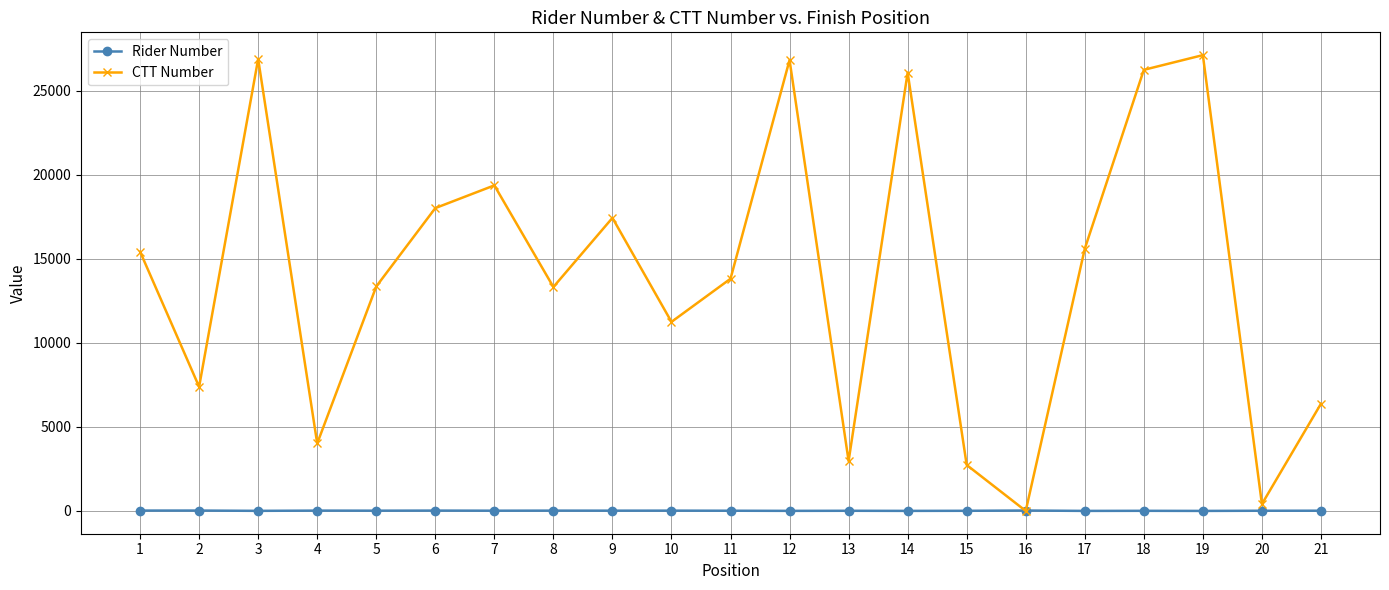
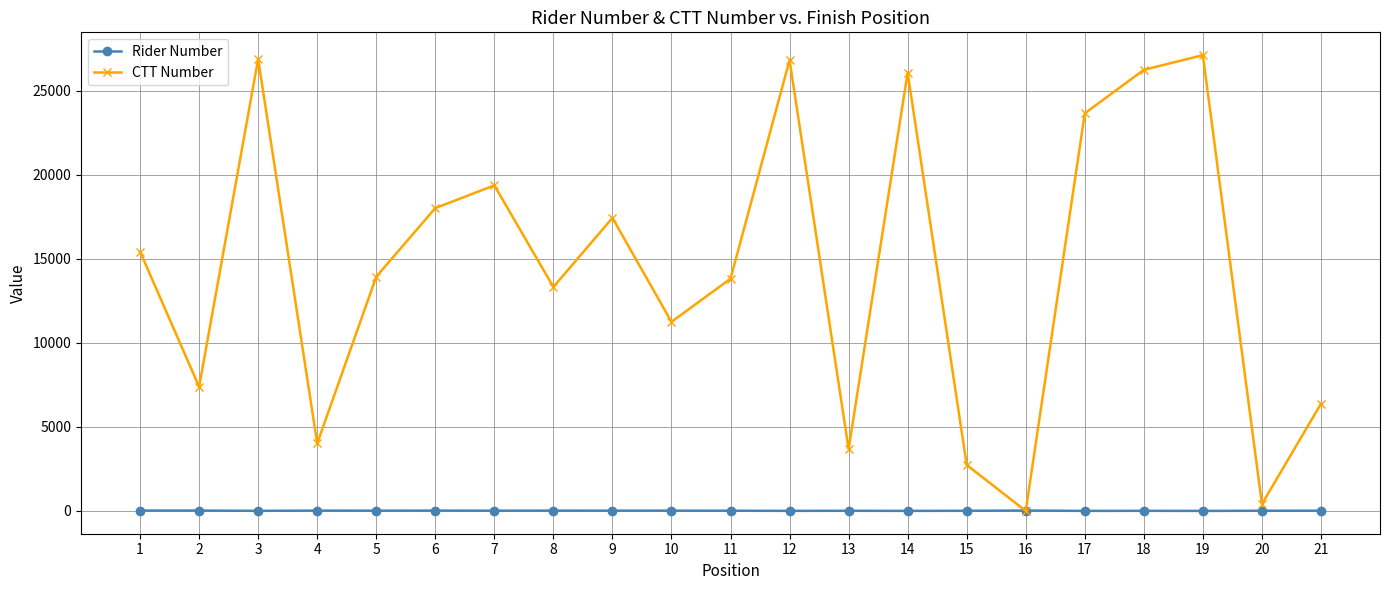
CTT Number, 5: 13400 -> 13900
CTT Number, 13: 3000 -> 3700
CTT Number, 17: 15600 -> 23700
